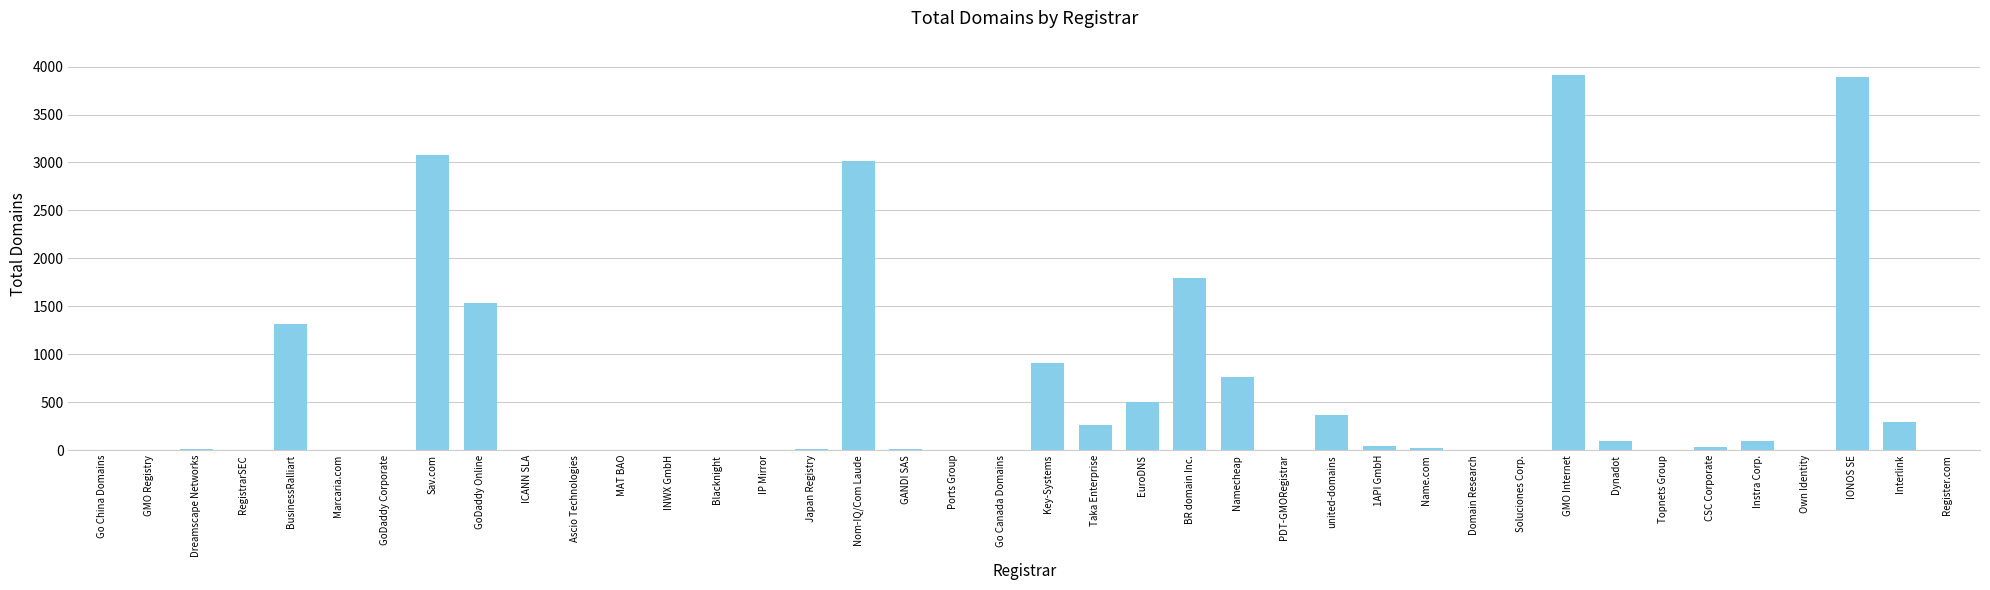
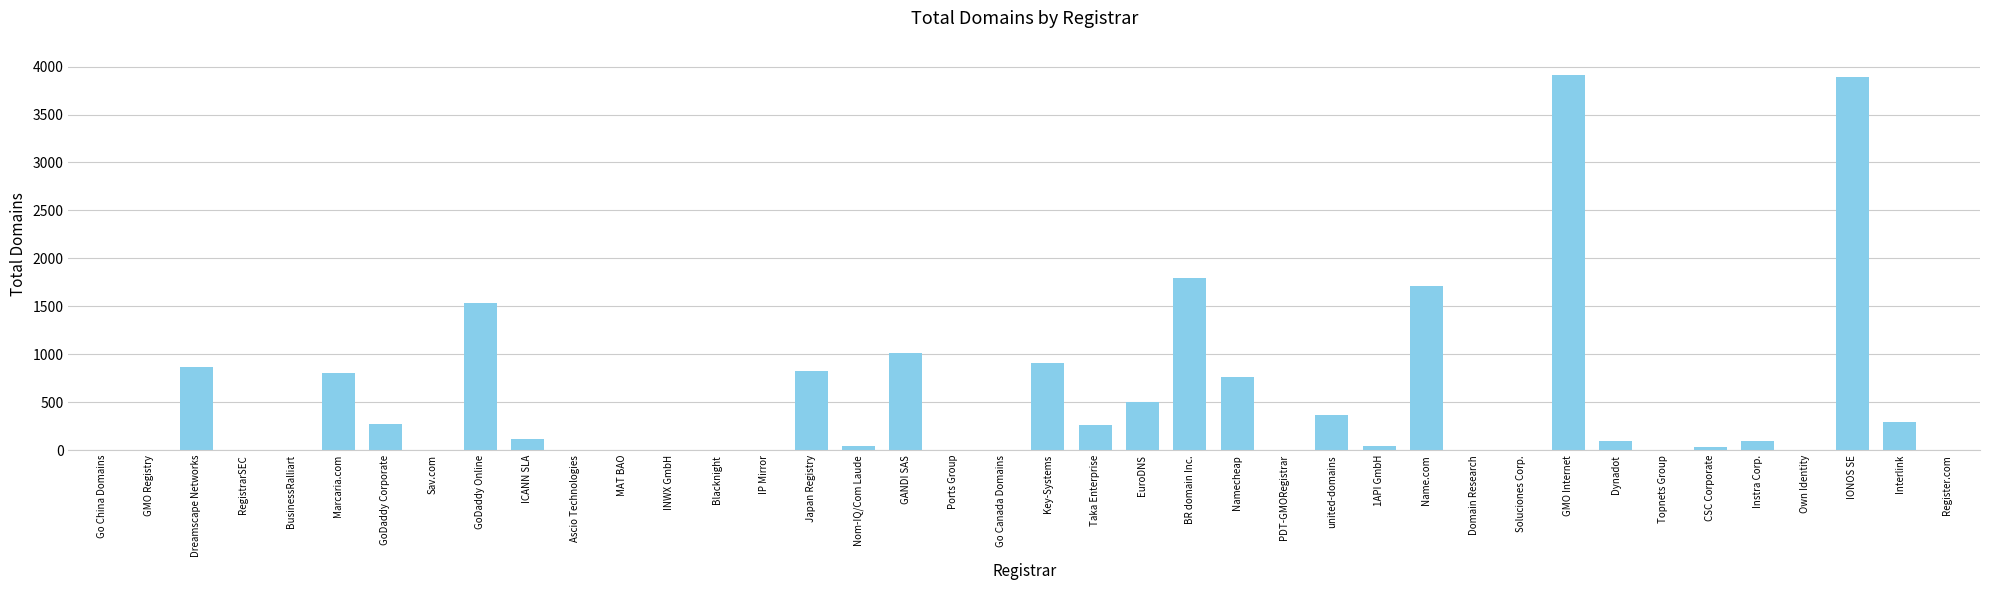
Dreamscape Networks: 0 -> 900
BusinessRalliart: 1300 -> 0
Marcaria.com: 0 -> 800
GoDaddy Corporate: 0 -> 300
Sav.com: 3100 -> 0
ICANN SLA: 0 -> 100
Japan Registry: 0 -> 800
Nom-IQ/Com Laude: 3000 -> 0
GANDI SAS: 0 -> 1000
Name.com: 0 -> 1700
